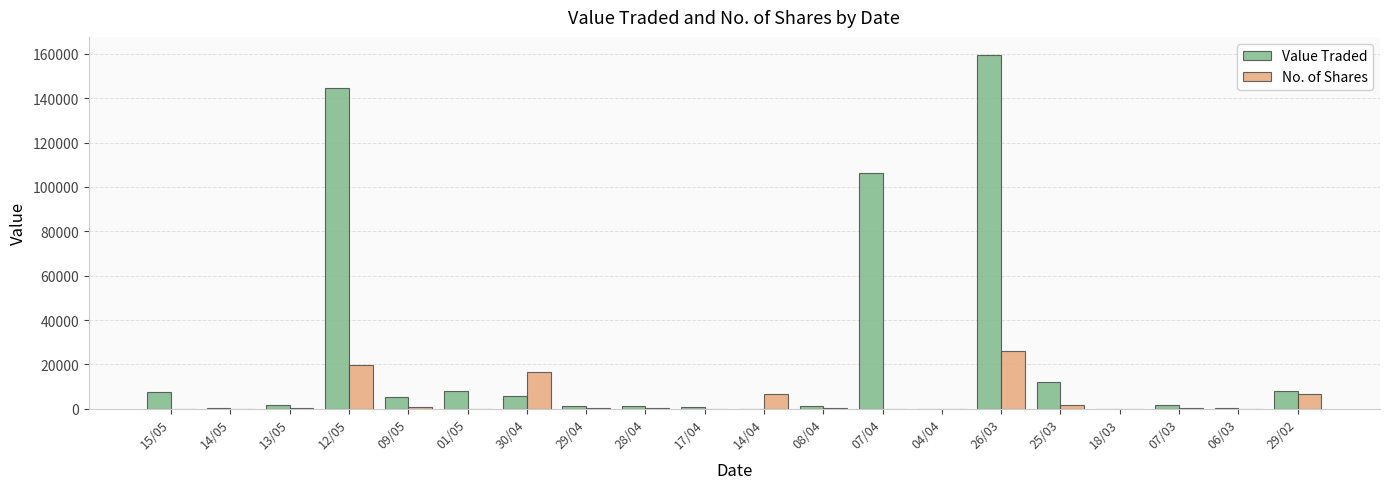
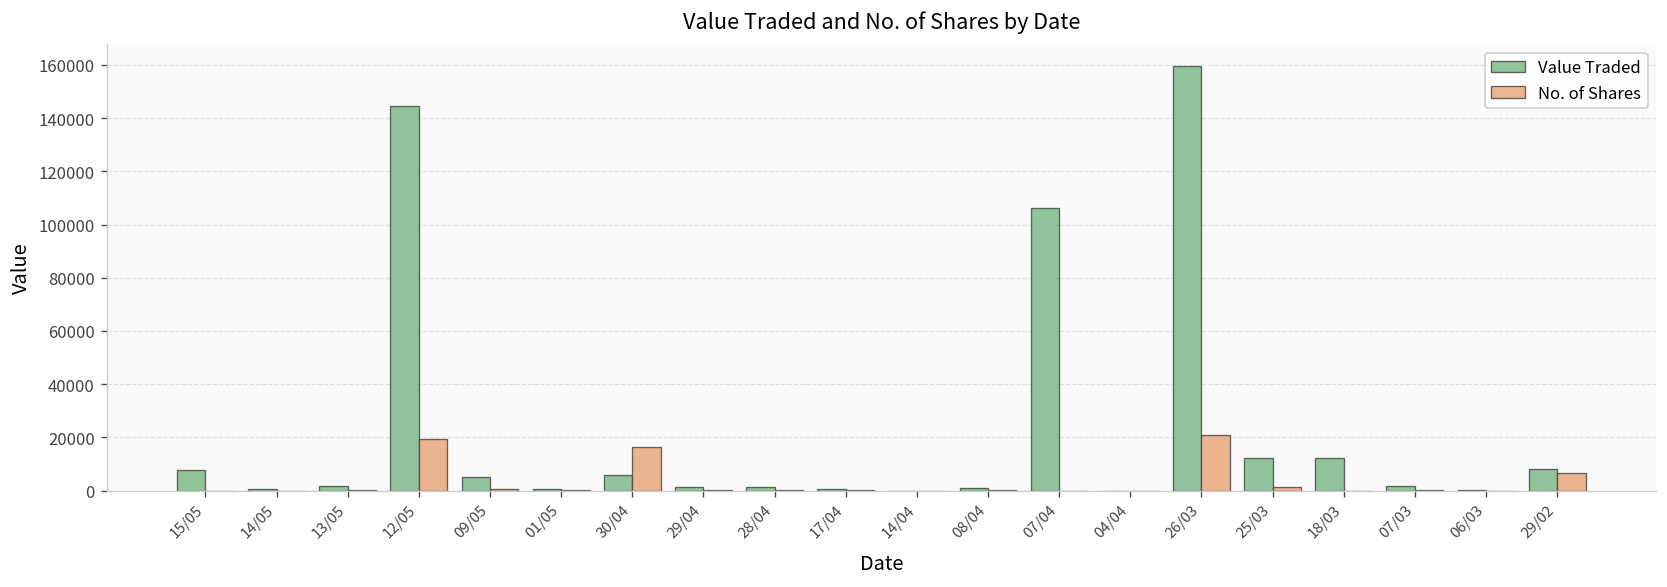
Value Traded, 01/05: 8000 -> 1000
No. of Shares, 14/04: 7000 -> 0
No. of Shares, 26/03: 26000 -> 21000
Value Traded, 18/03: 0 -> 12000
